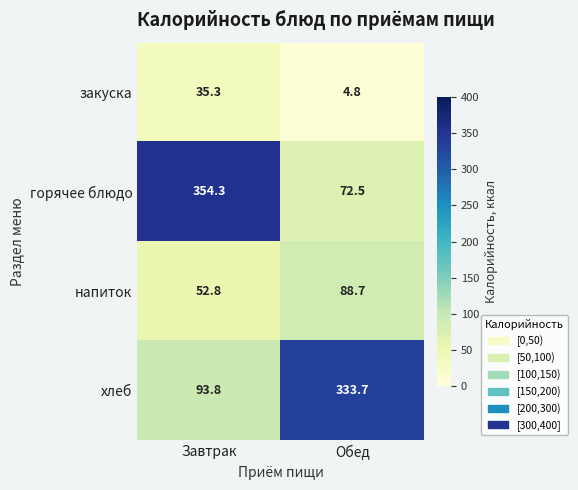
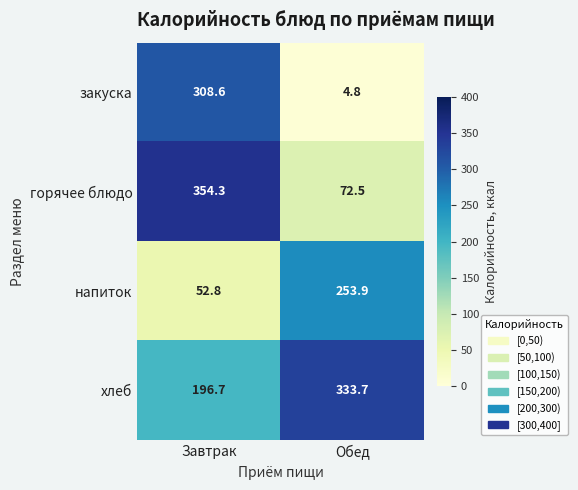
закуска, Завтрак: 35.3 -> 308.6
напиток, Обед: 88.7 -> 253.9
хлеб, Завтрак: 93.8 -> 196.7
